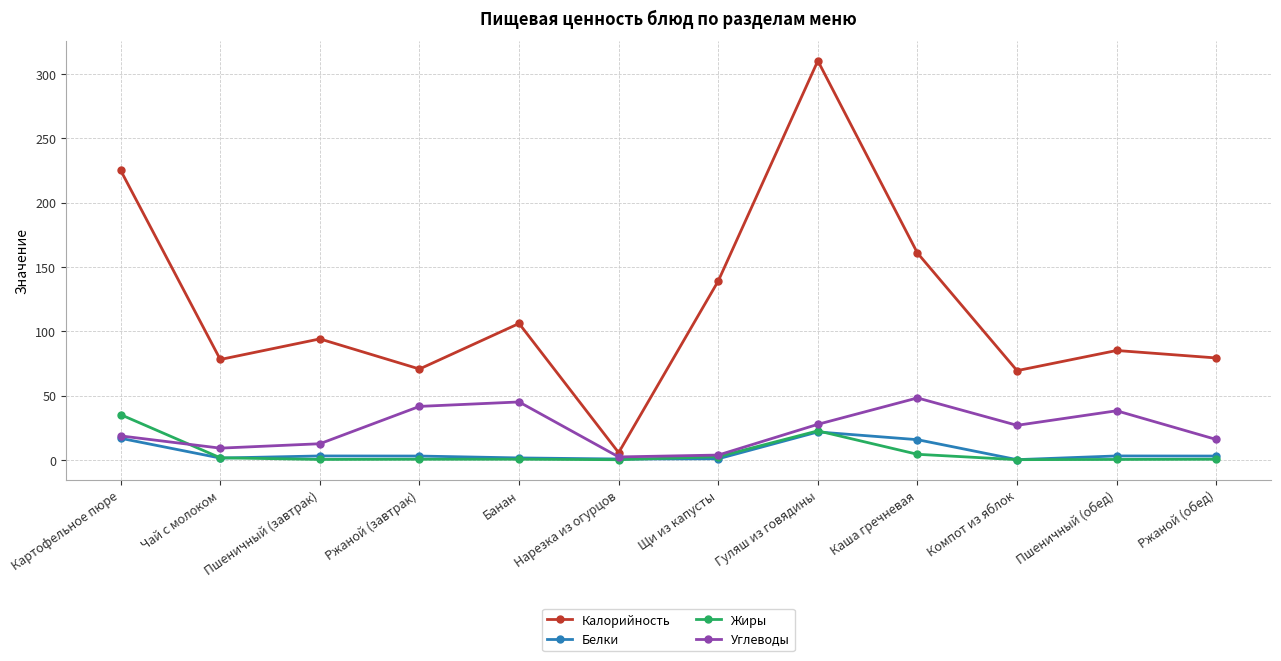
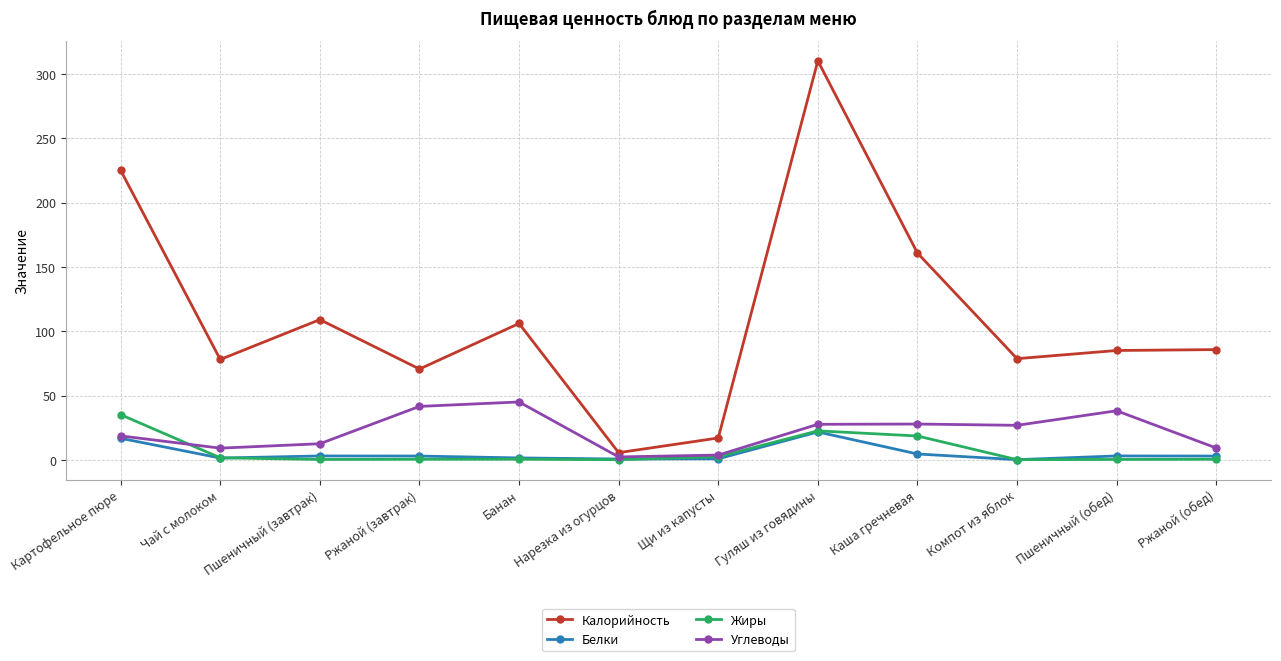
Калорийность, Пшеничный (завтрак): 94 -> 109
Калорийность, Щи из капусты: 139 -> 17
Белки, Каша гречневая: 16 -> 5
Жиры, Каша гречневая: 4 -> 19
Углеводы, Каша гречневая: 48 -> 28
Калорийность, Компот из яблок: 69 -> 79
Калорийность, Ржаной (обед): 79 -> 86
Углеводы, Ржаной (обед): 16 -> 9
